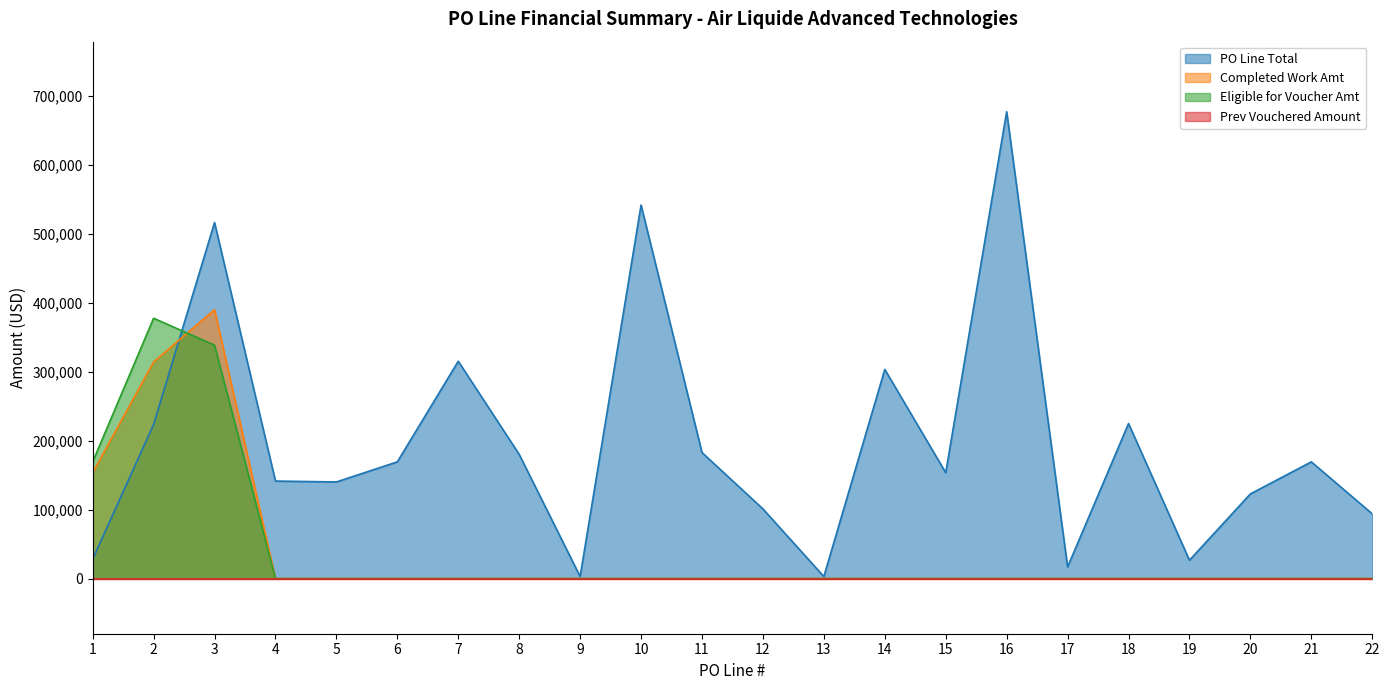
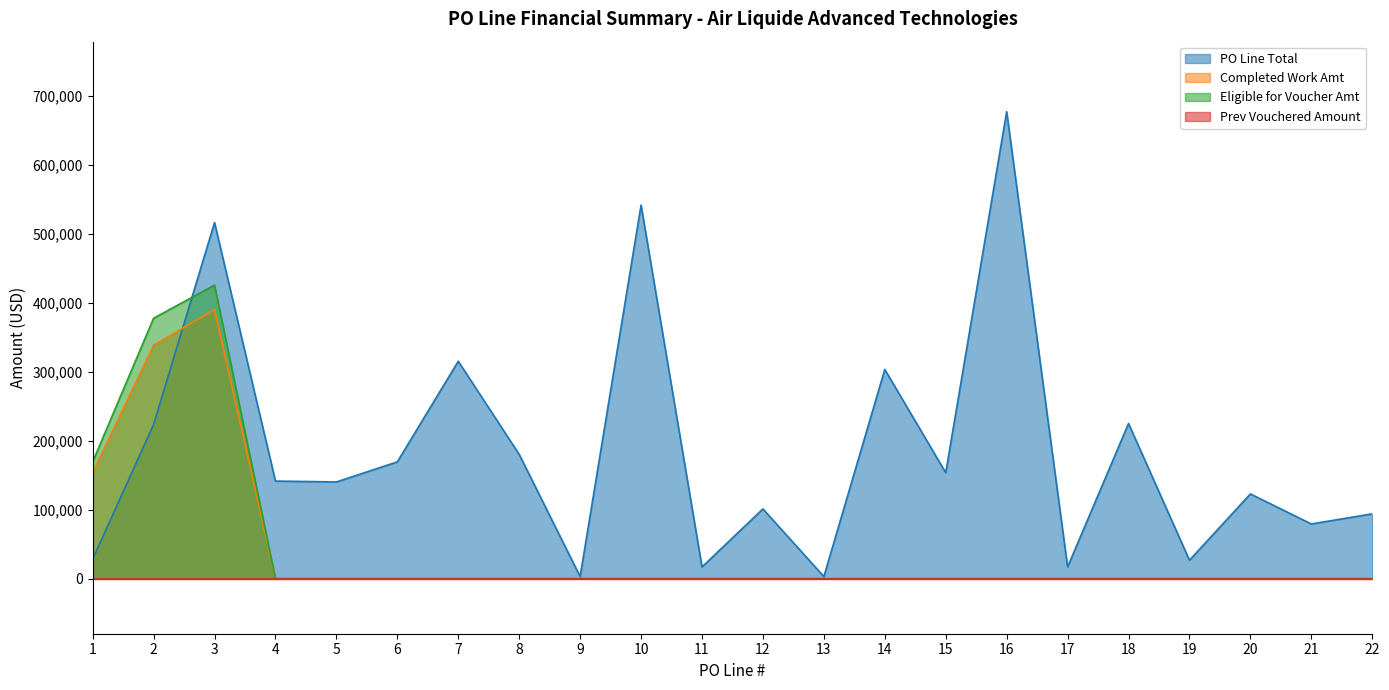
Completed Work Amt, 2: 310,000 -> 340,000
Eligible for Voucher Amt, 3: 340,000 -> 430,000
PO Line Total, 11: 180,000 -> 20,000
PO Line Total, 21: 170,000 -> 80,000
